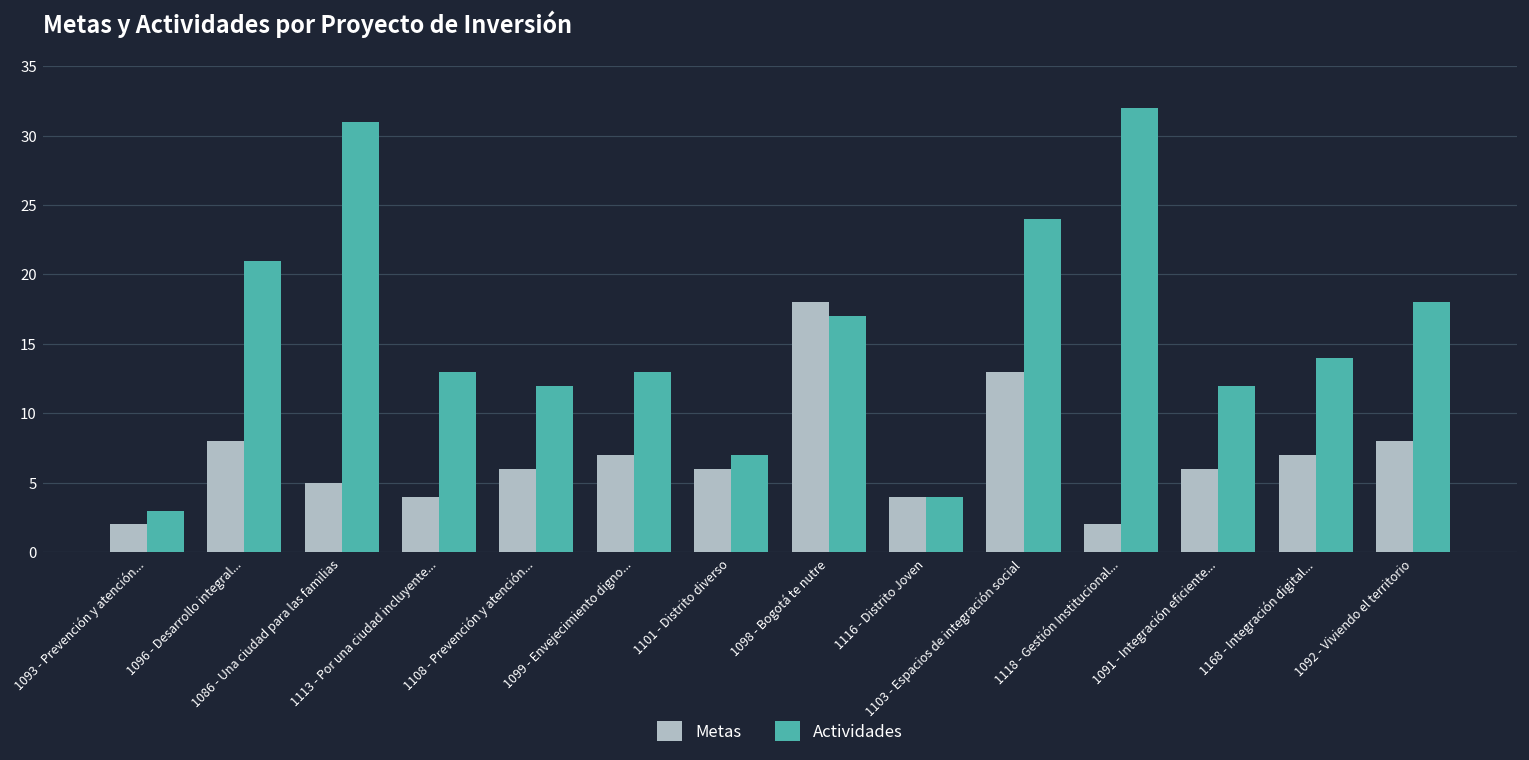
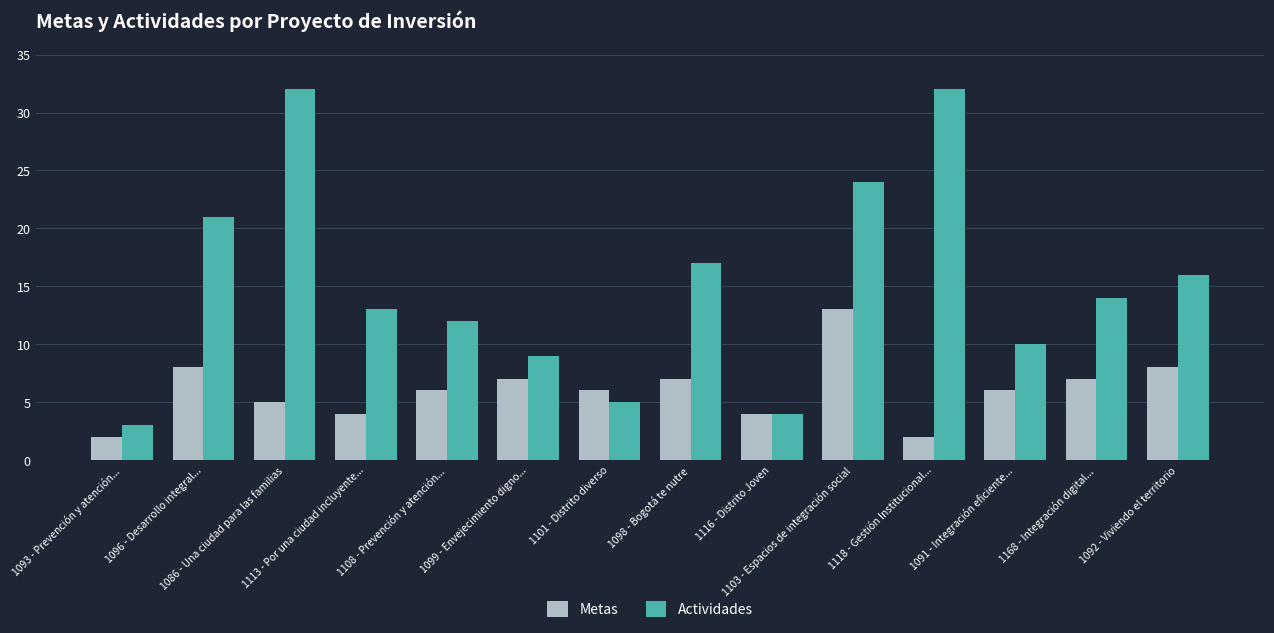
Actividades, 1086 - Una ciudad para las familias: 31 -> 32
Actividades, 1099 - Envejecimiento digno...: 13 -> 9
Actividades, 1101 - Distrito diverso: 7 -> 5
Metas, 1098 - Bogotá te nutre: 18 -> 7
Actividades, 1091 - Integración eficiente...: 12 -> 10
Actividades, 1092 - Viviendo el territorio: 18 -> 16
